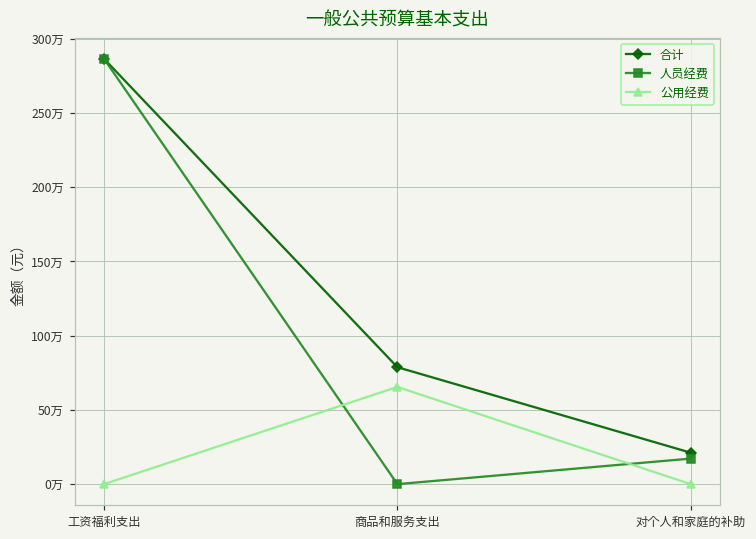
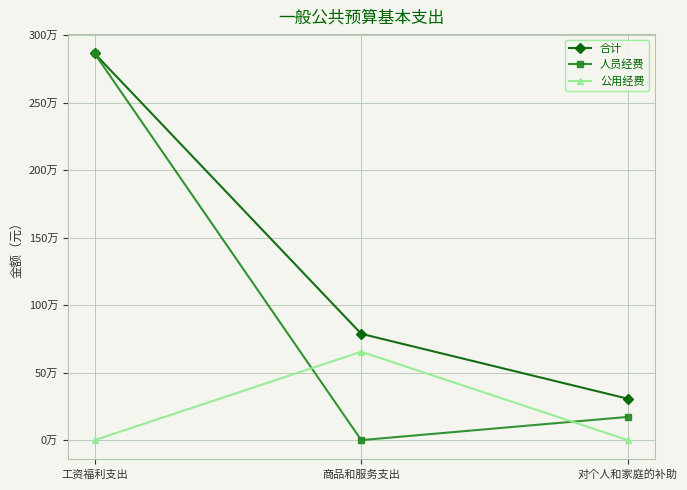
合计, 对个人和家庭的补助: 21万 -> 31万
